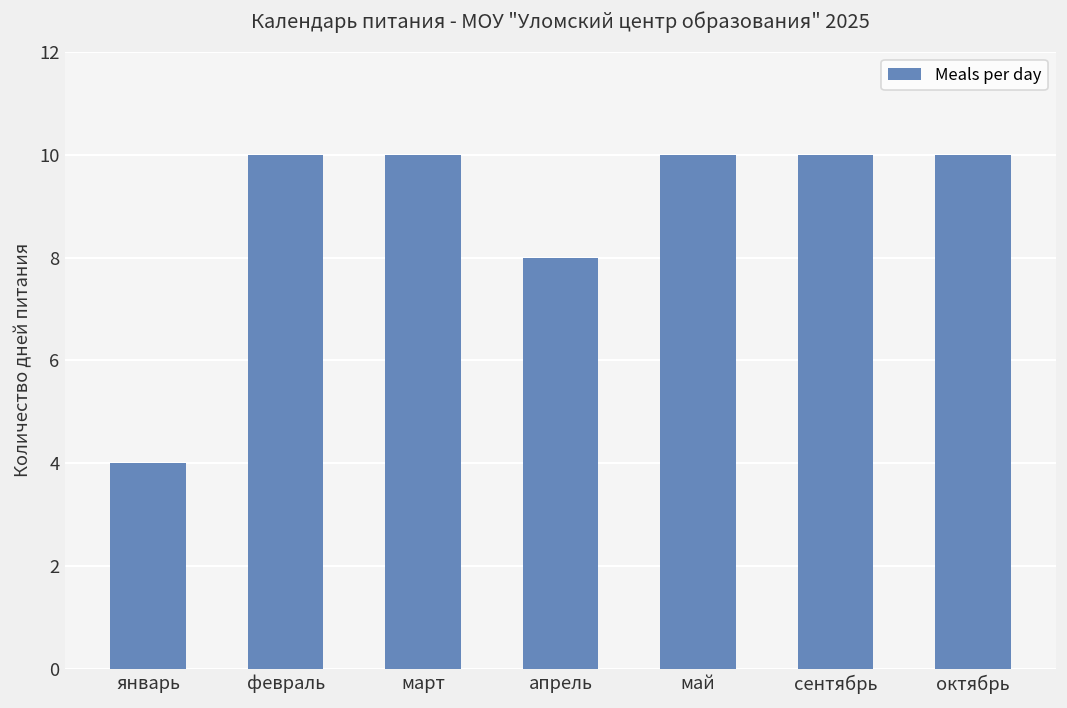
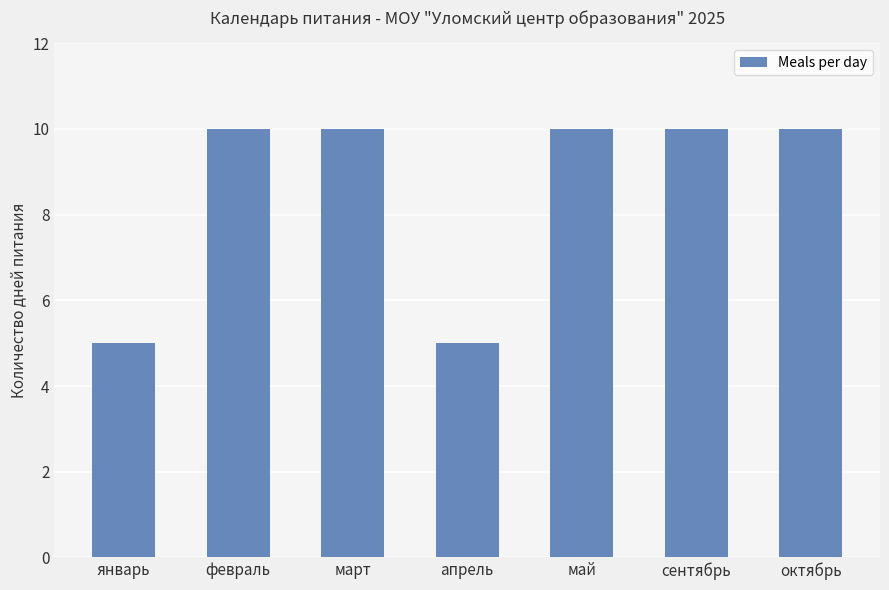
январь: 4 -> 5
апрель: 8 -> 5
